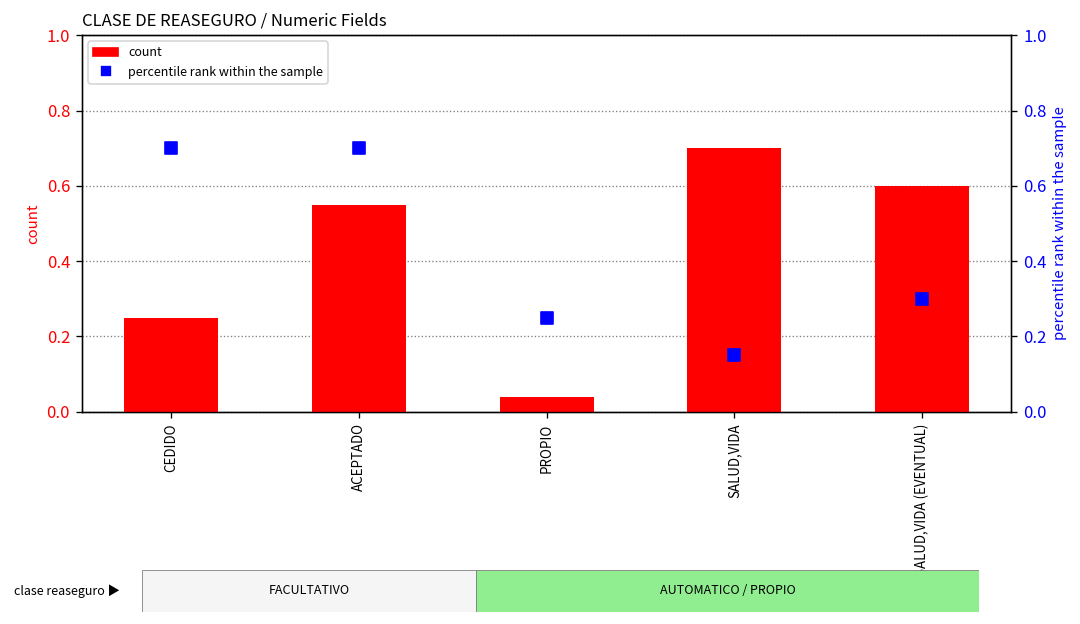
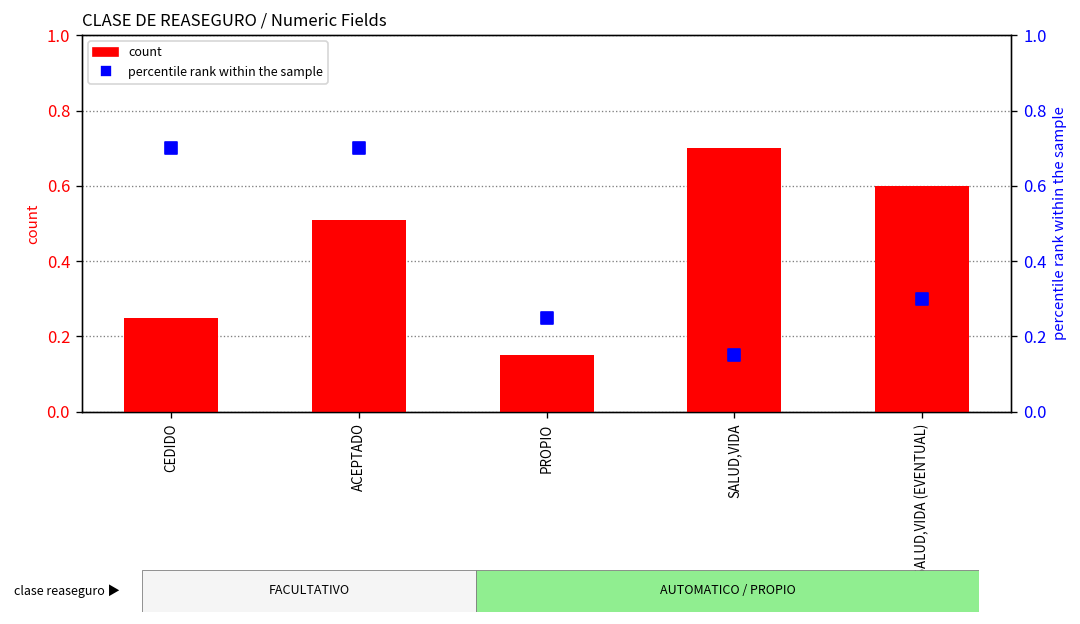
count, ACEPTADO: 0.55 -> 0.51
count, PROPIO: 0.04 -> 0.15
